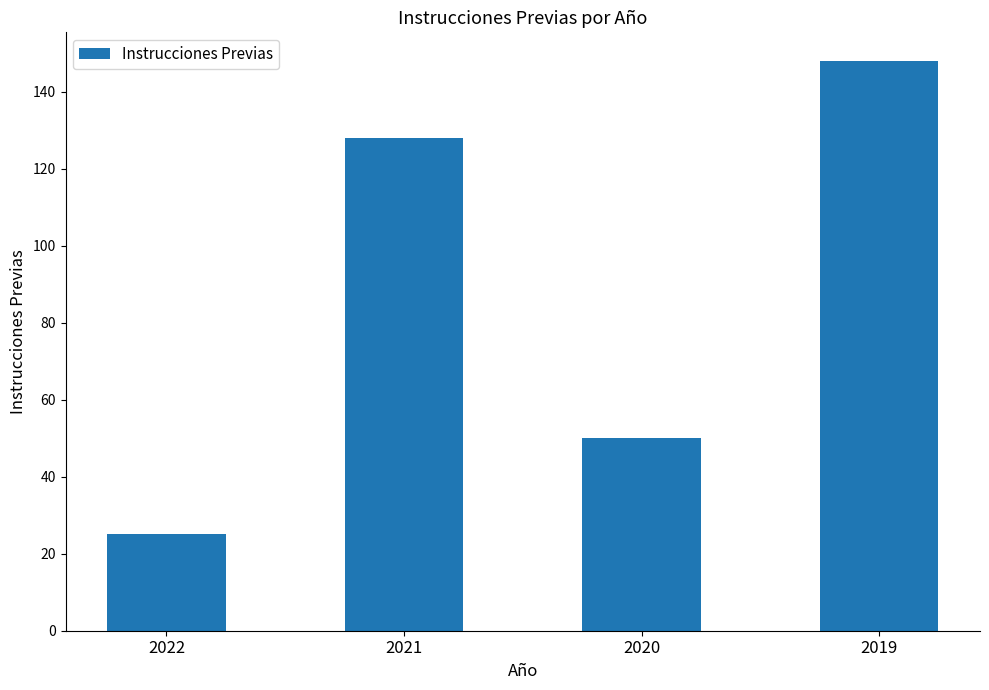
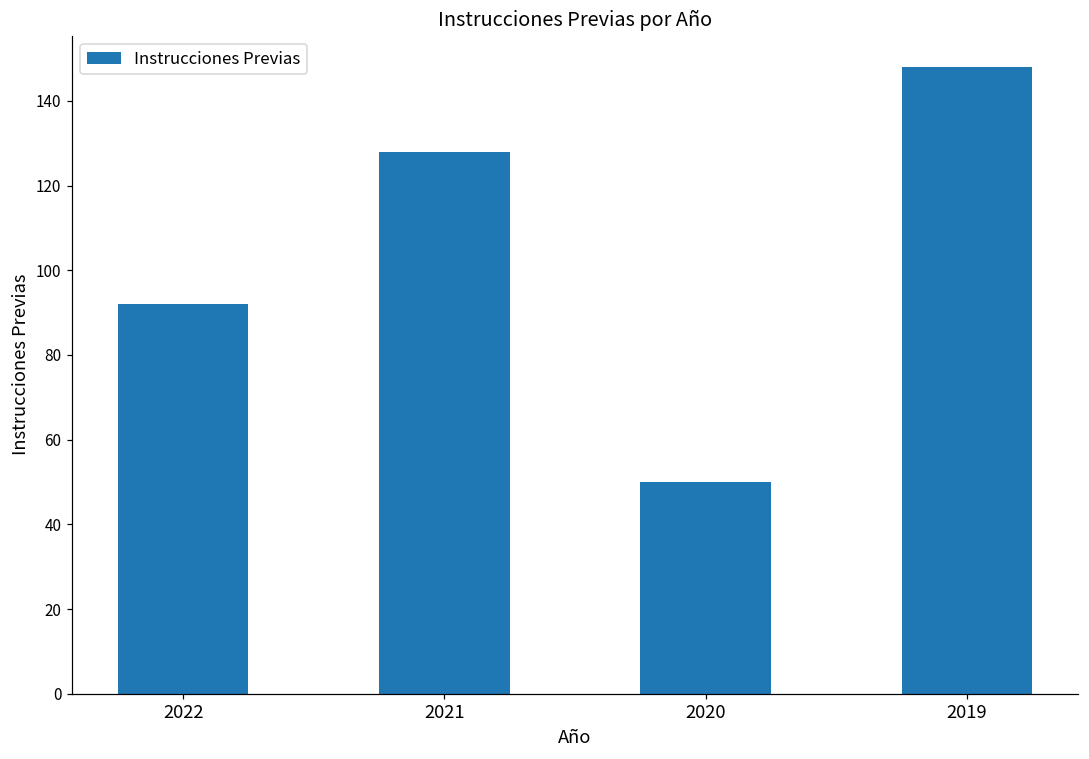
2022: 25 -> 92
